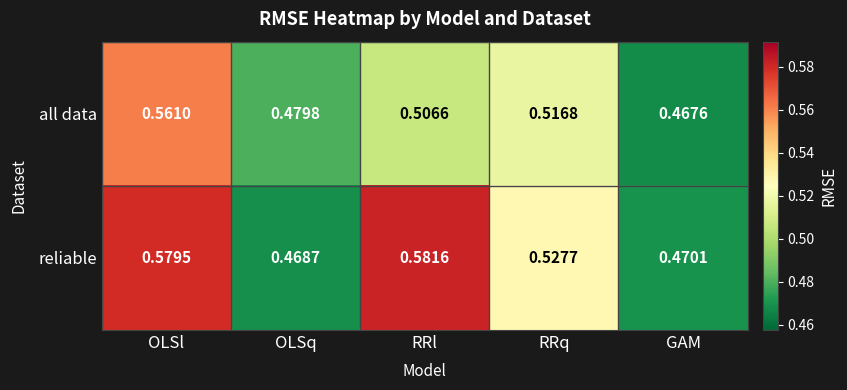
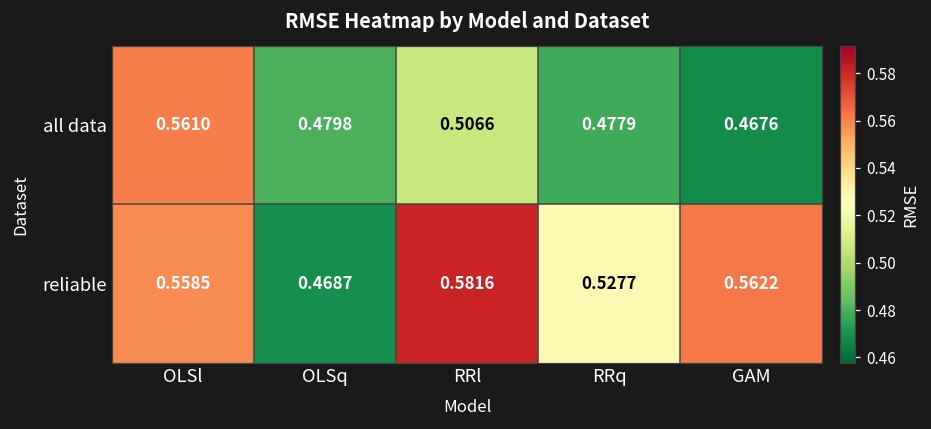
all data, RRq: 0.5168 -> 0.4779
reliable, OLSl: 0.5795 -> 0.5585
reliable, GAM: 0.4701 -> 0.5622
